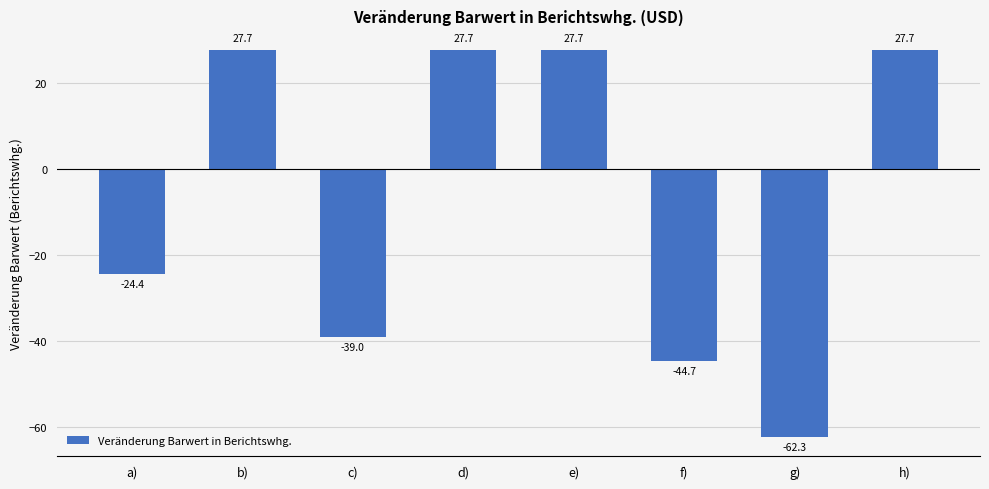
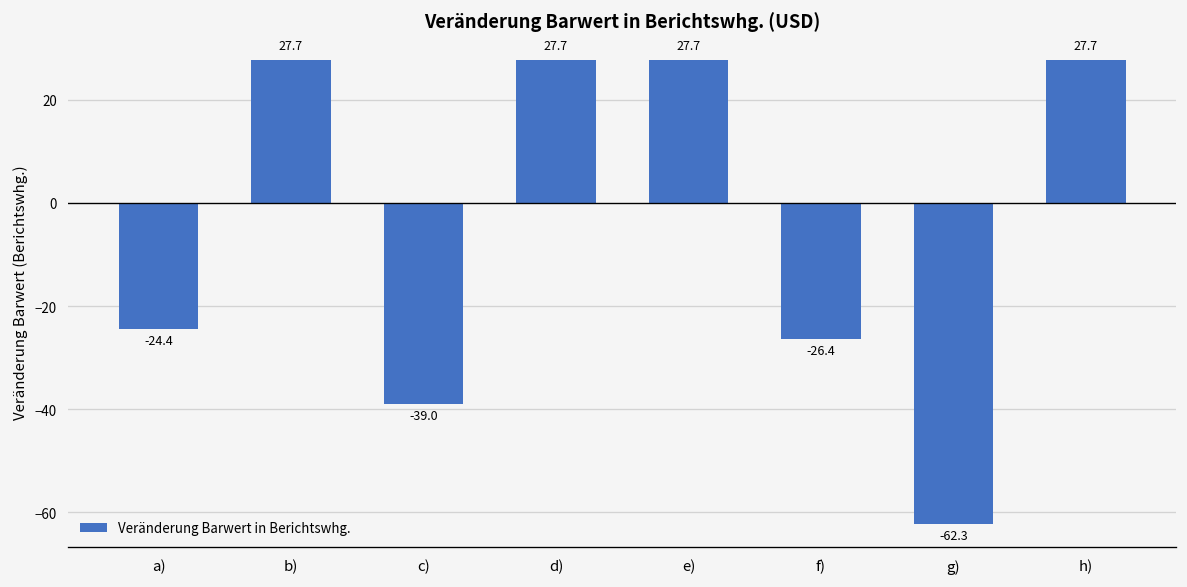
f): -44.7 -> -26.4
